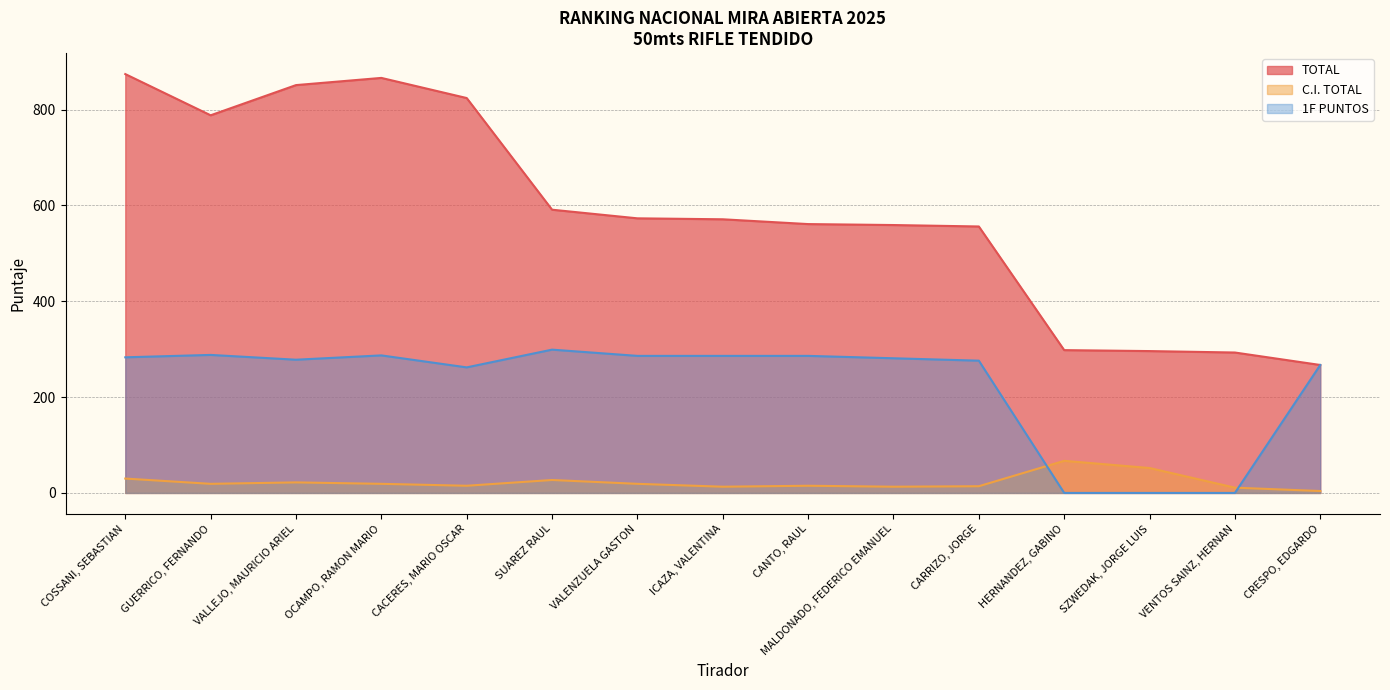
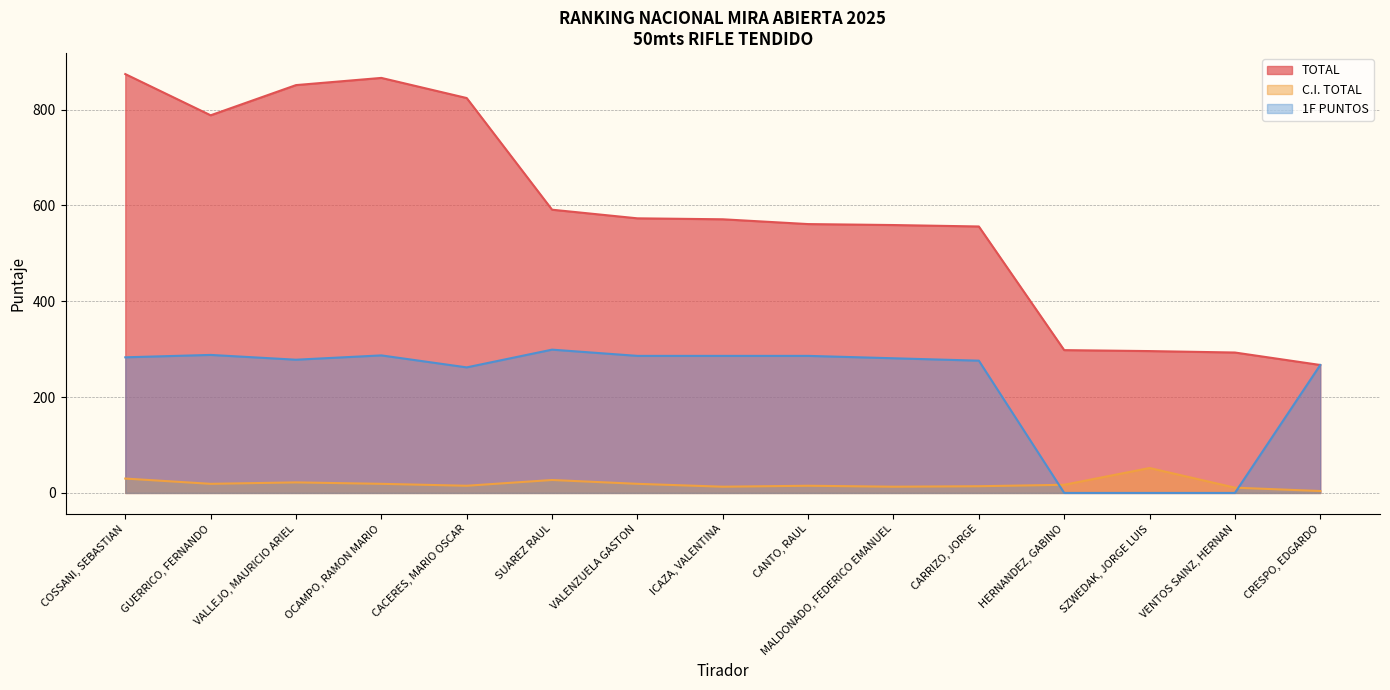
C.I. TOTAL, HERNANDEZ, GABINO: 70 -> 20
